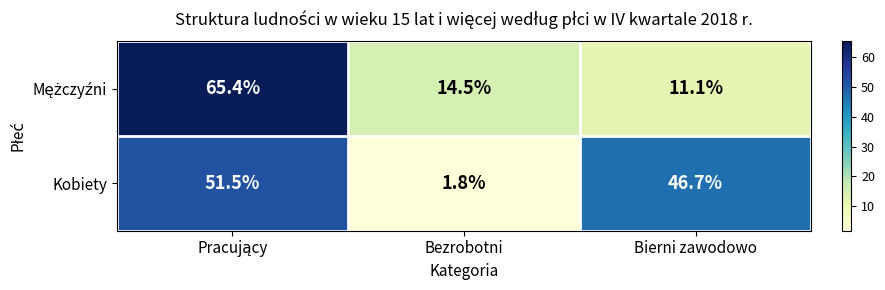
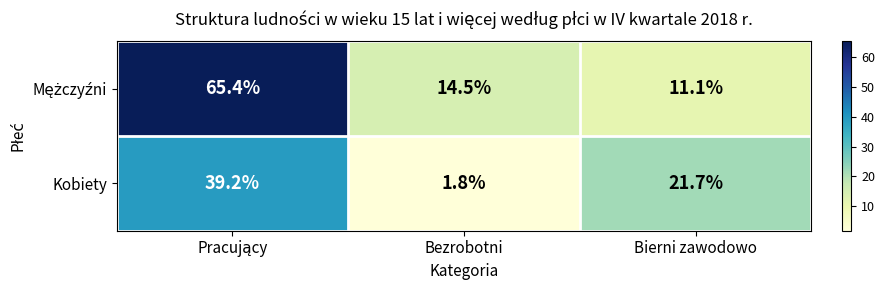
Kobiety, Pracujący: 51.5% -> 39.2%
Kobiety, Bierni zawodowo: 46.7% -> 21.7%
